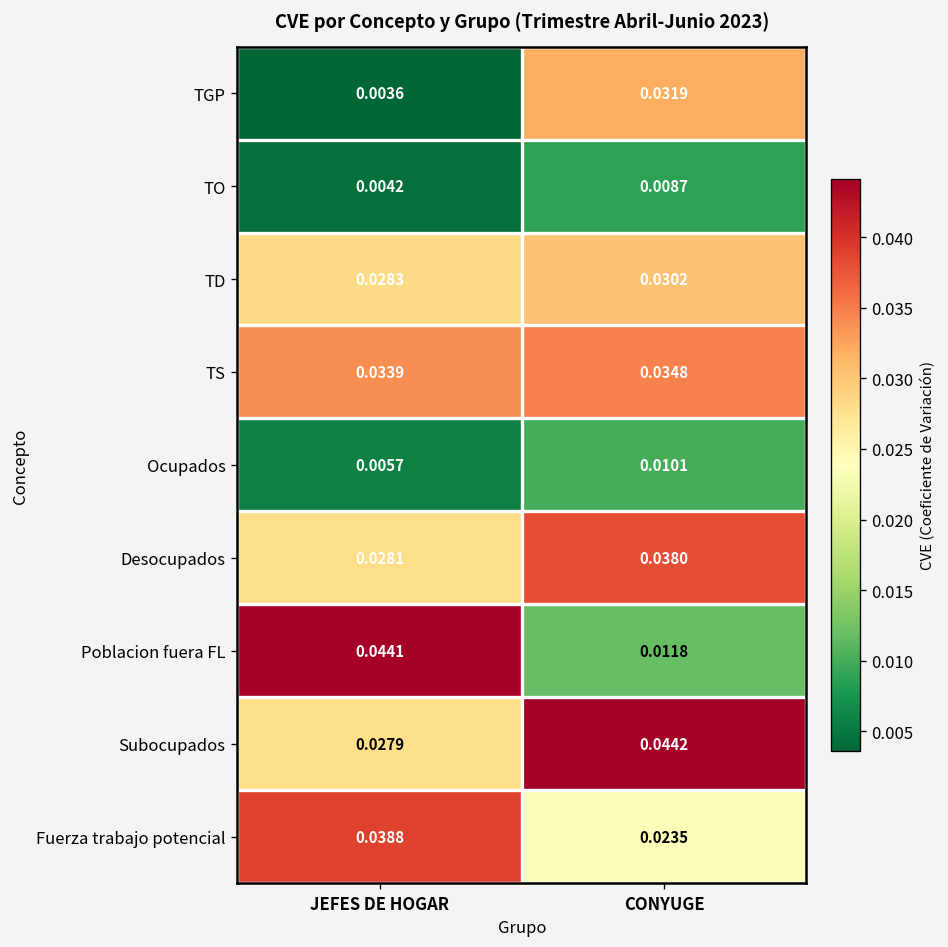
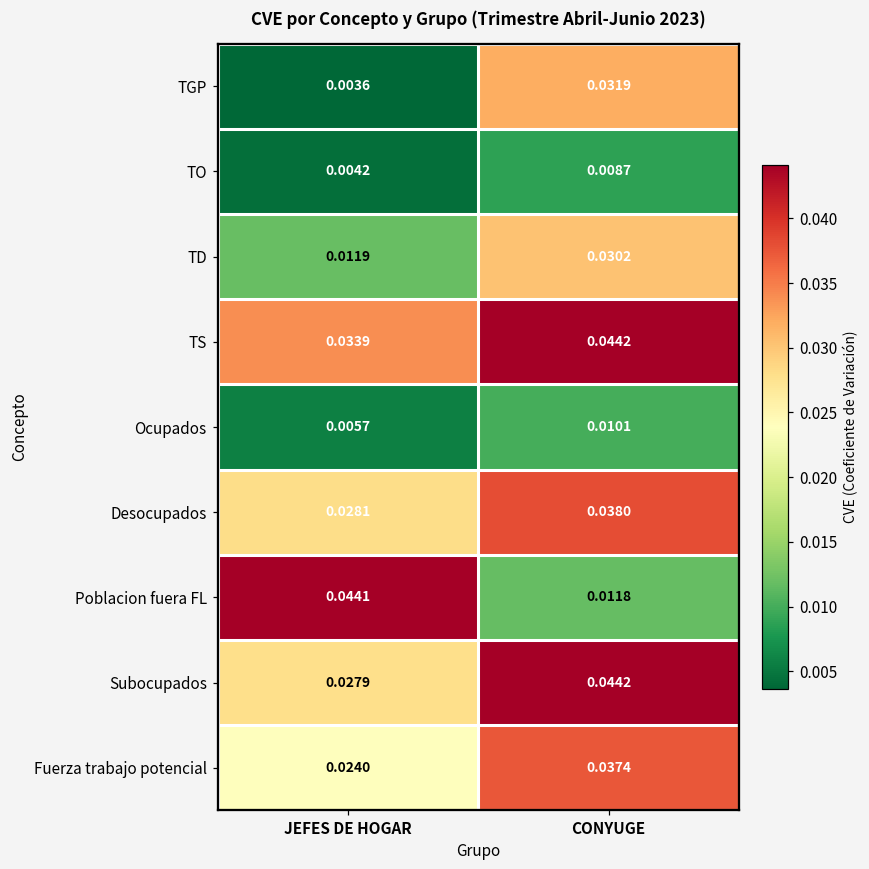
TD, JEFES DE HOGAR: 0.0283 -> 0.0119
TS, CONYUGE: 0.0348 -> 0.0442
Fuerza trabajo potencial, JEFES DE HOGAR: 0.0388 -> 0.0240
Fuerza trabajo potencial, CONYUGE: 0.0235 -> 0.0374
